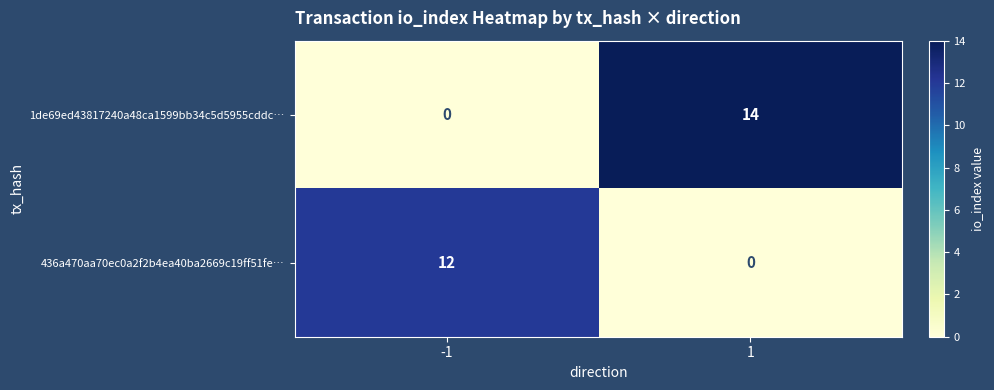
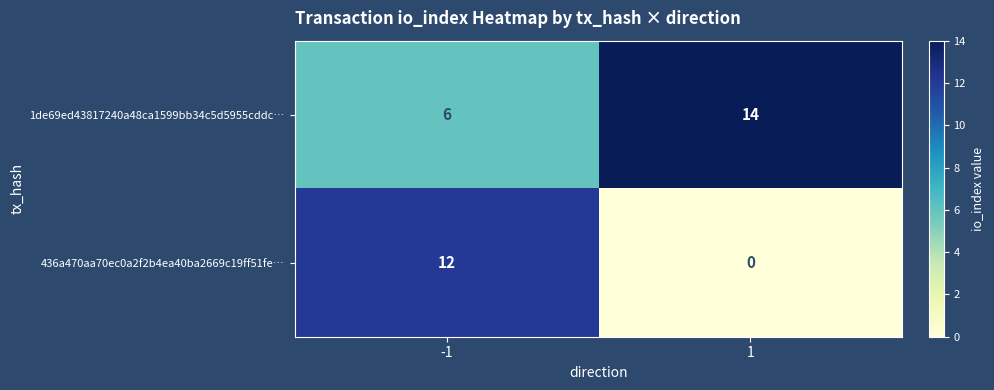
1de69ed43817240a48ca1599bb34c5d5955cddc…, -1: 0 -> 6
